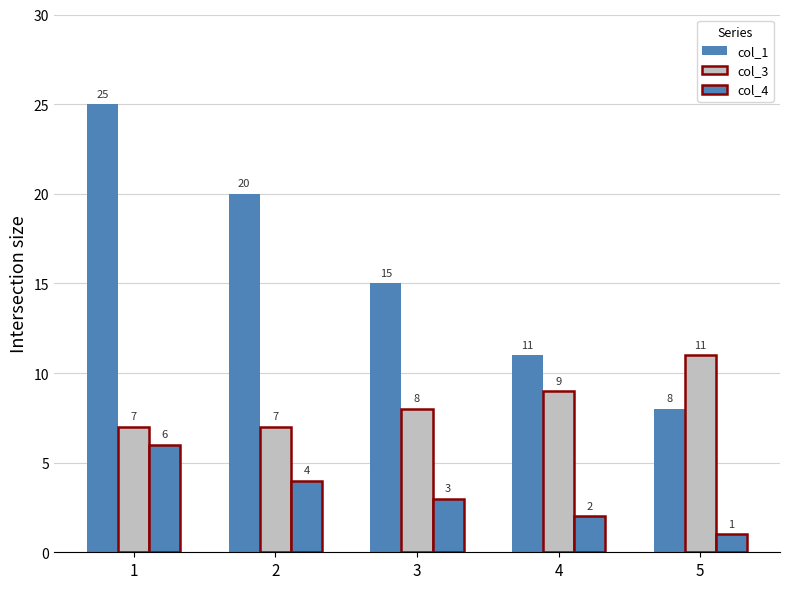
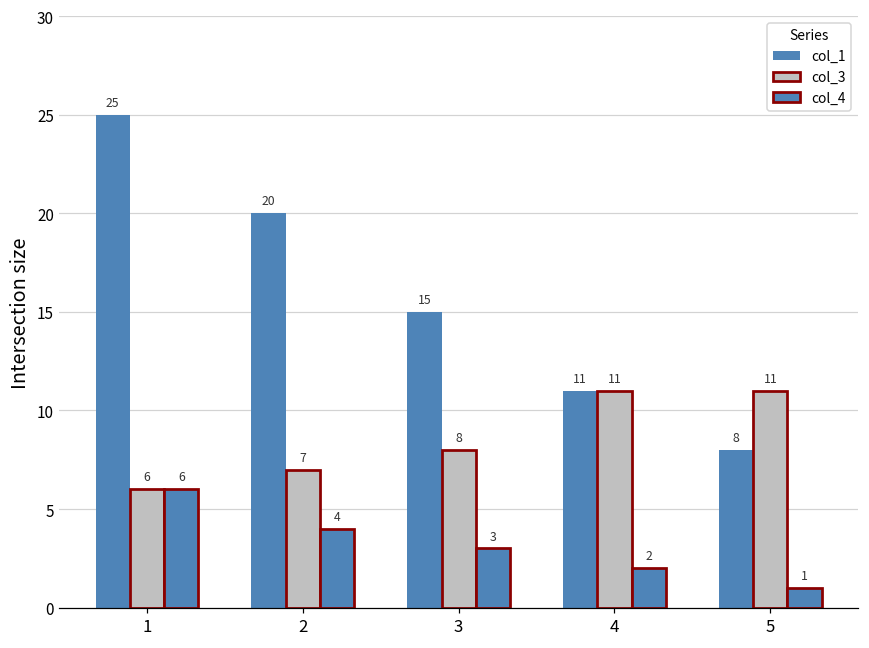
col_3, 1: 7 -> 6
col_3, 4: 9 -> 11
